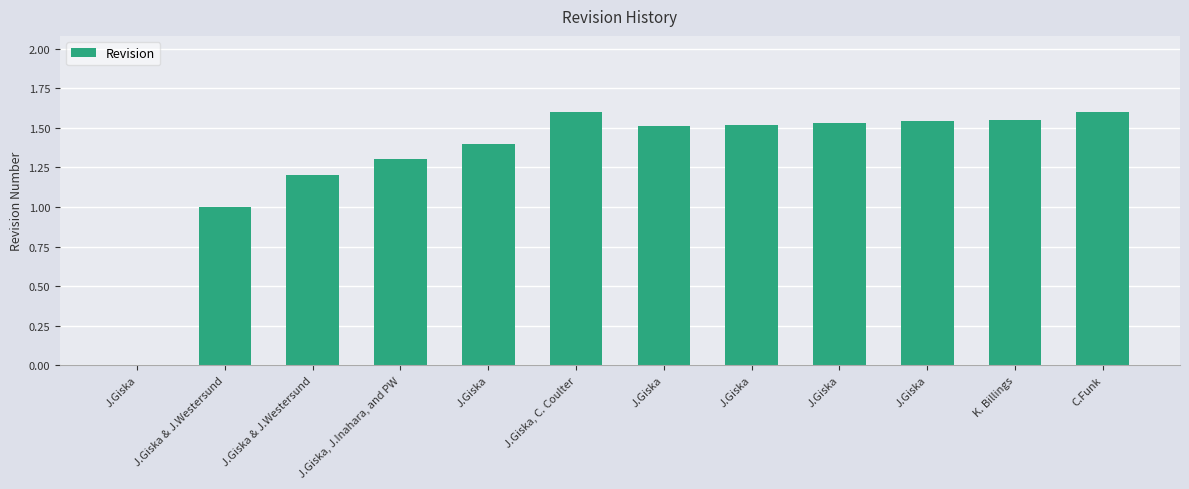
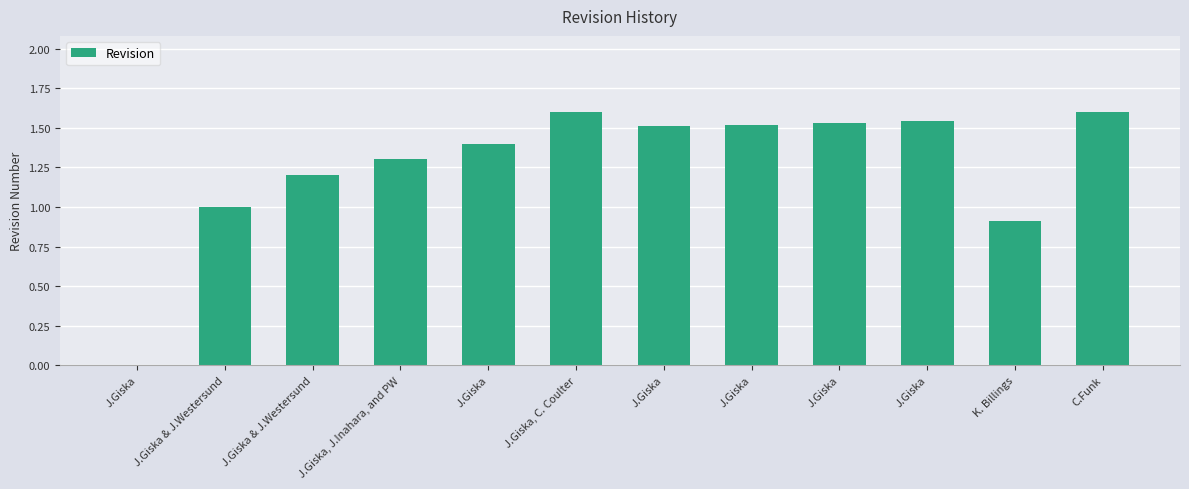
K. Billings: 1.55 -> 0.91
